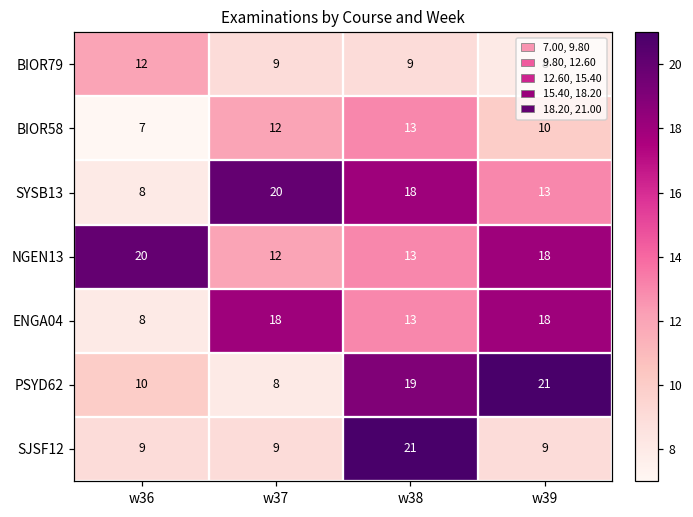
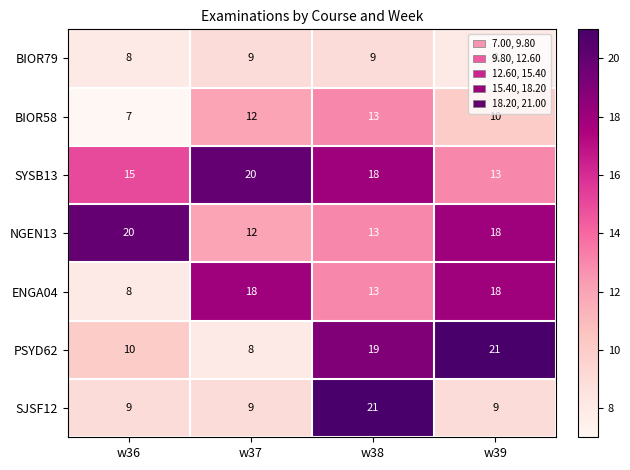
BIOR79, w36: 12 -> 8
SYSB13, w36: 8 -> 15
